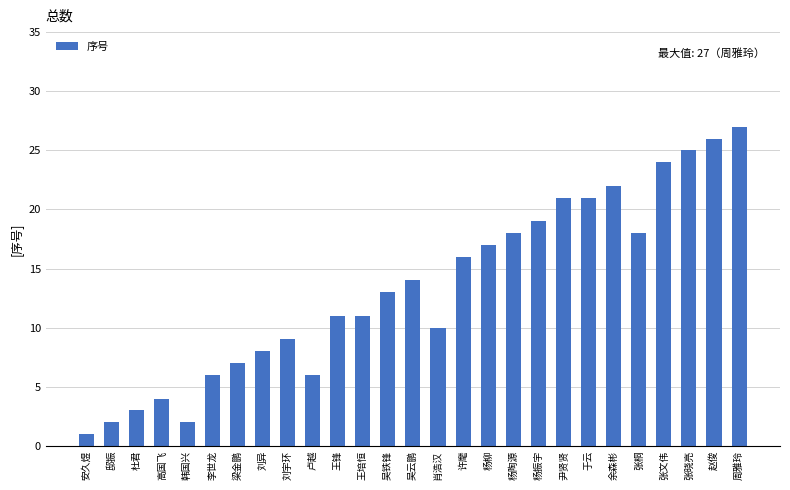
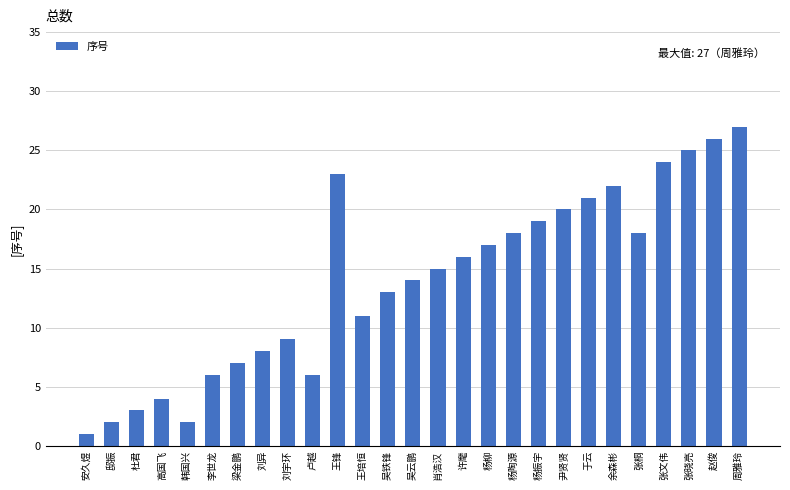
王锋: 11 -> 23
肖浩汉: 10 -> 15
尹贤贤: 21 -> 20
